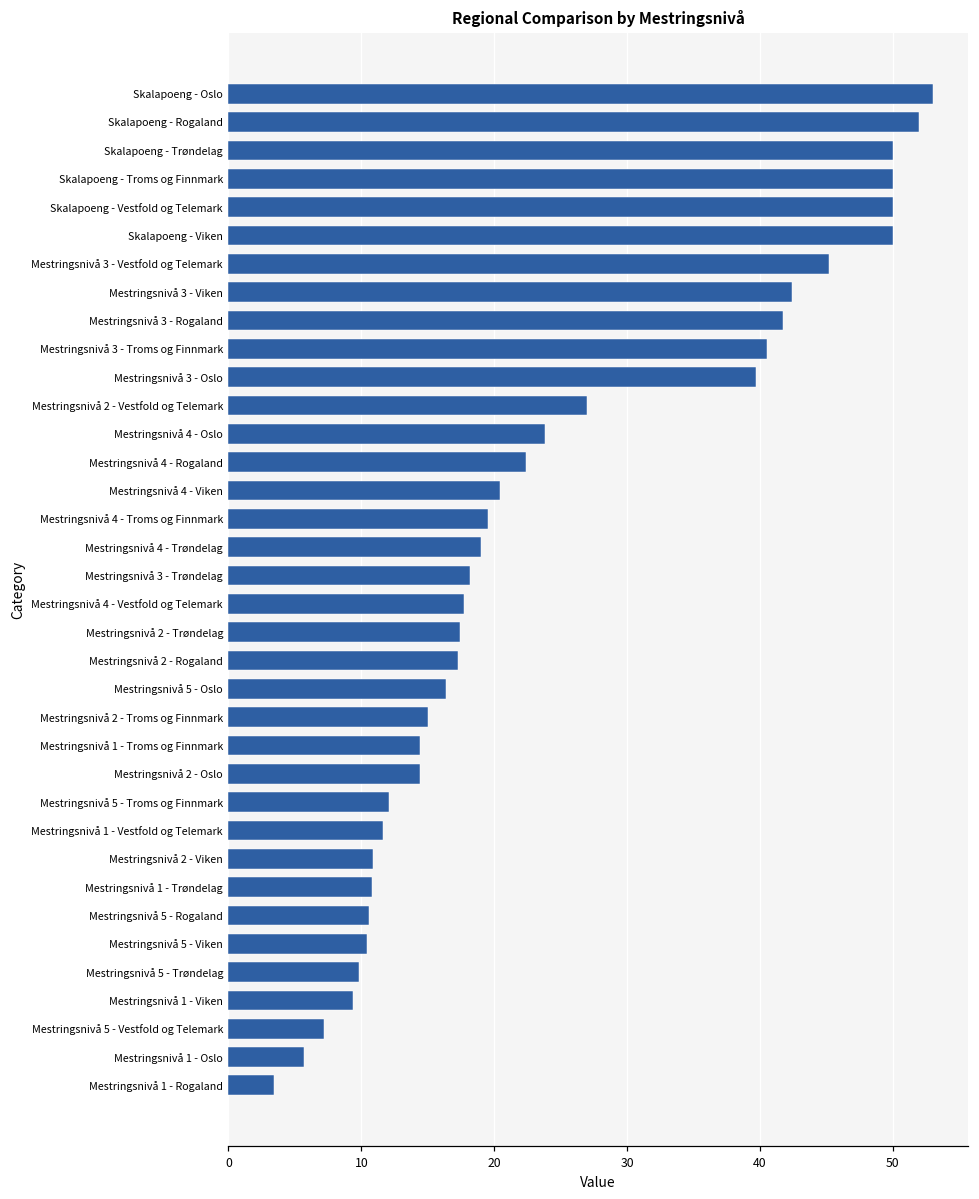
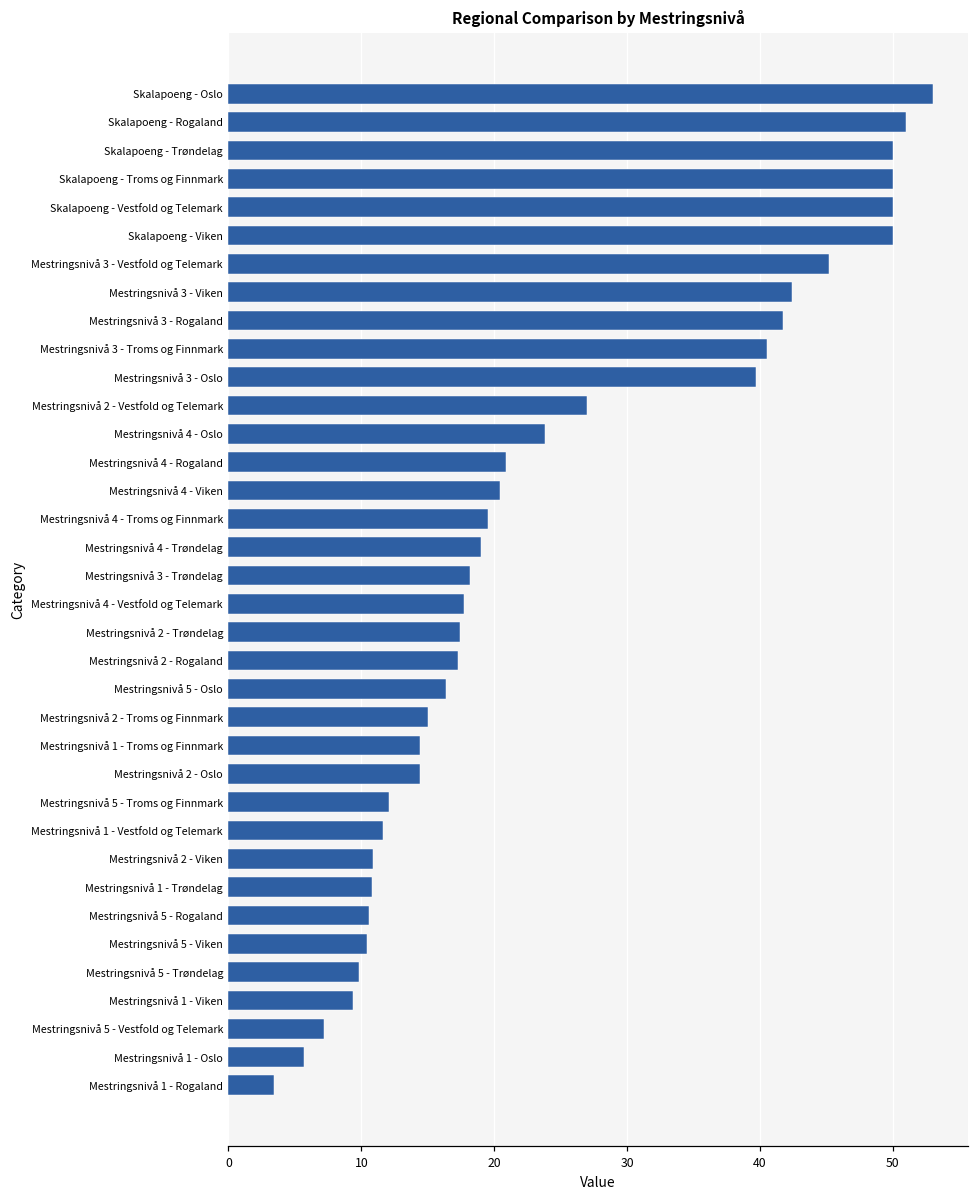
Skalapoeng - Rogaland: 52 -> 51
Mestringsnivå 4 - Rogaland: 22.4 -> 20.9
